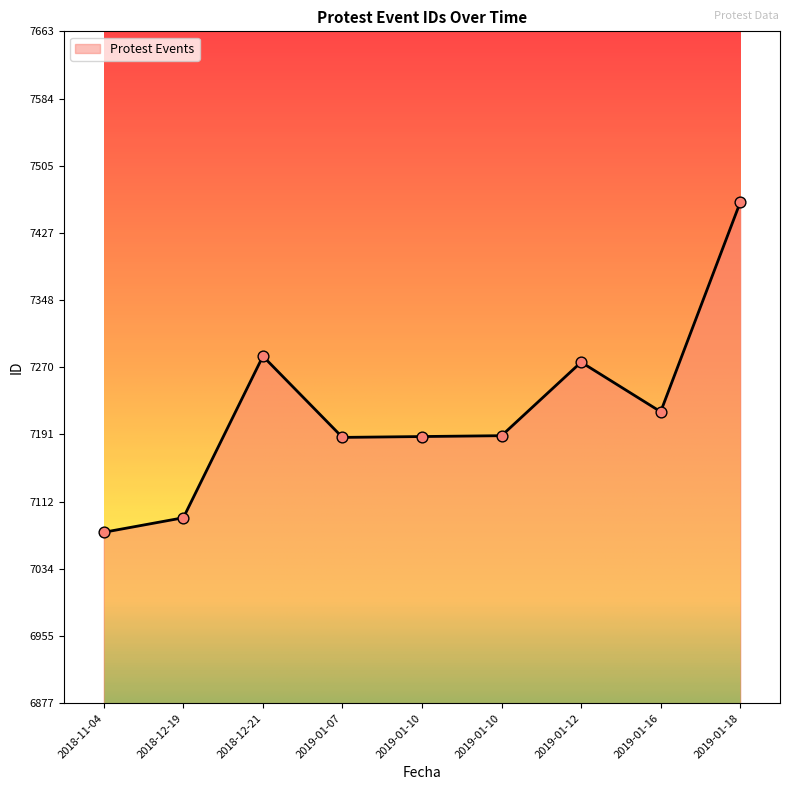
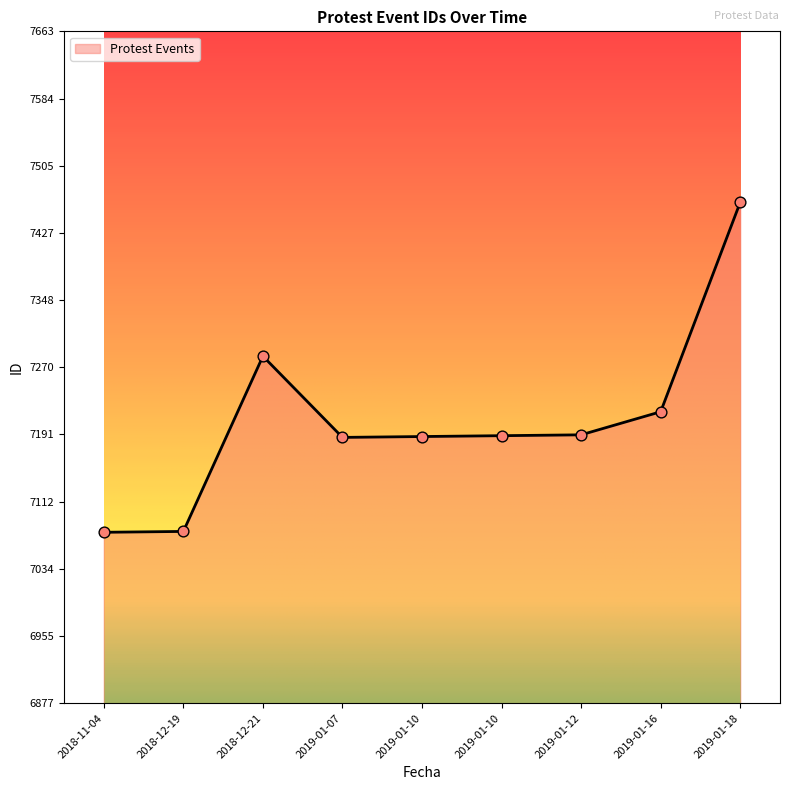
2018-12-19: 7090 -> 7080
2019-01-12: 7280 -> 7190
